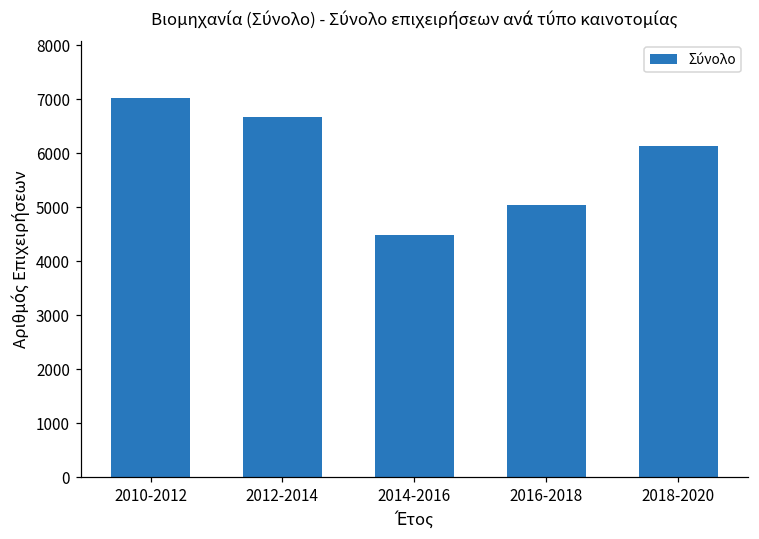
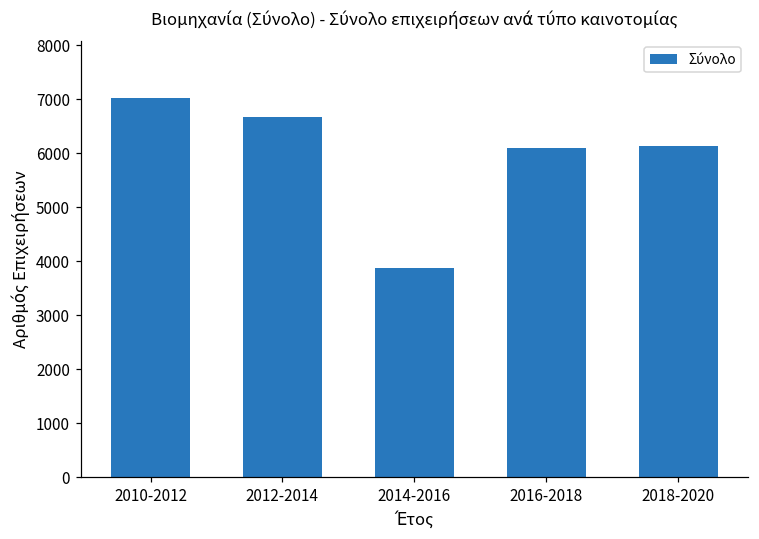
2014-2016: 4500 -> 3900
2016-2018: 5000 -> 6100
